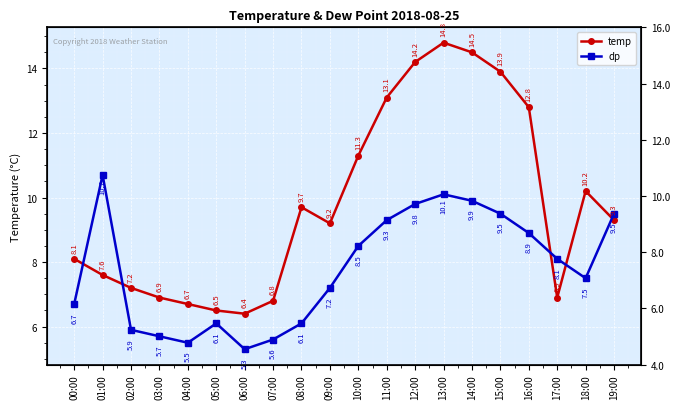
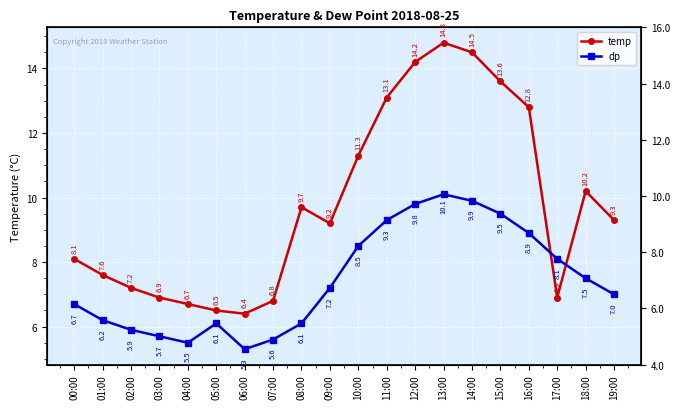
dp, 01:00: 10.7 -> 6.2
temp, 15:00: 13.9 -> 13.6
dp, 19:00: 9.5 -> 7.0
